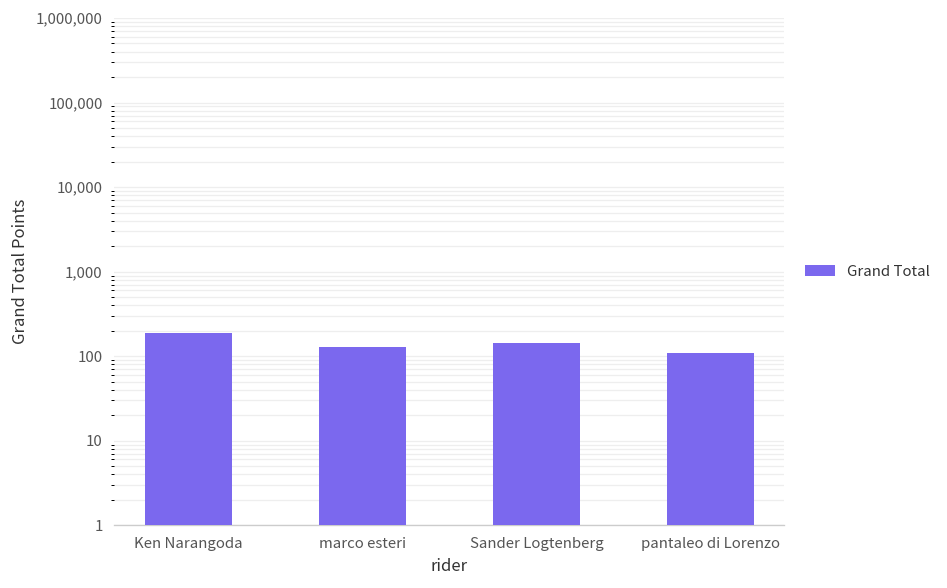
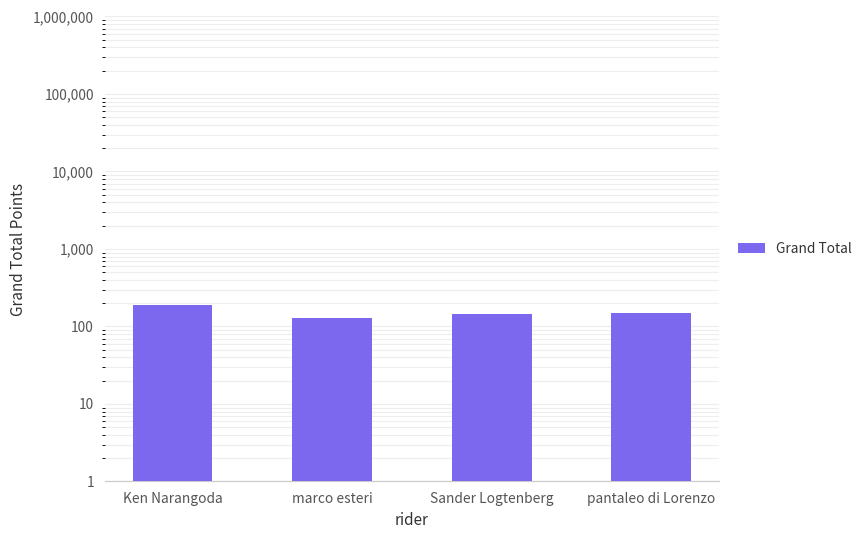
pantaleo di Lorenzo: 110 -> 150
